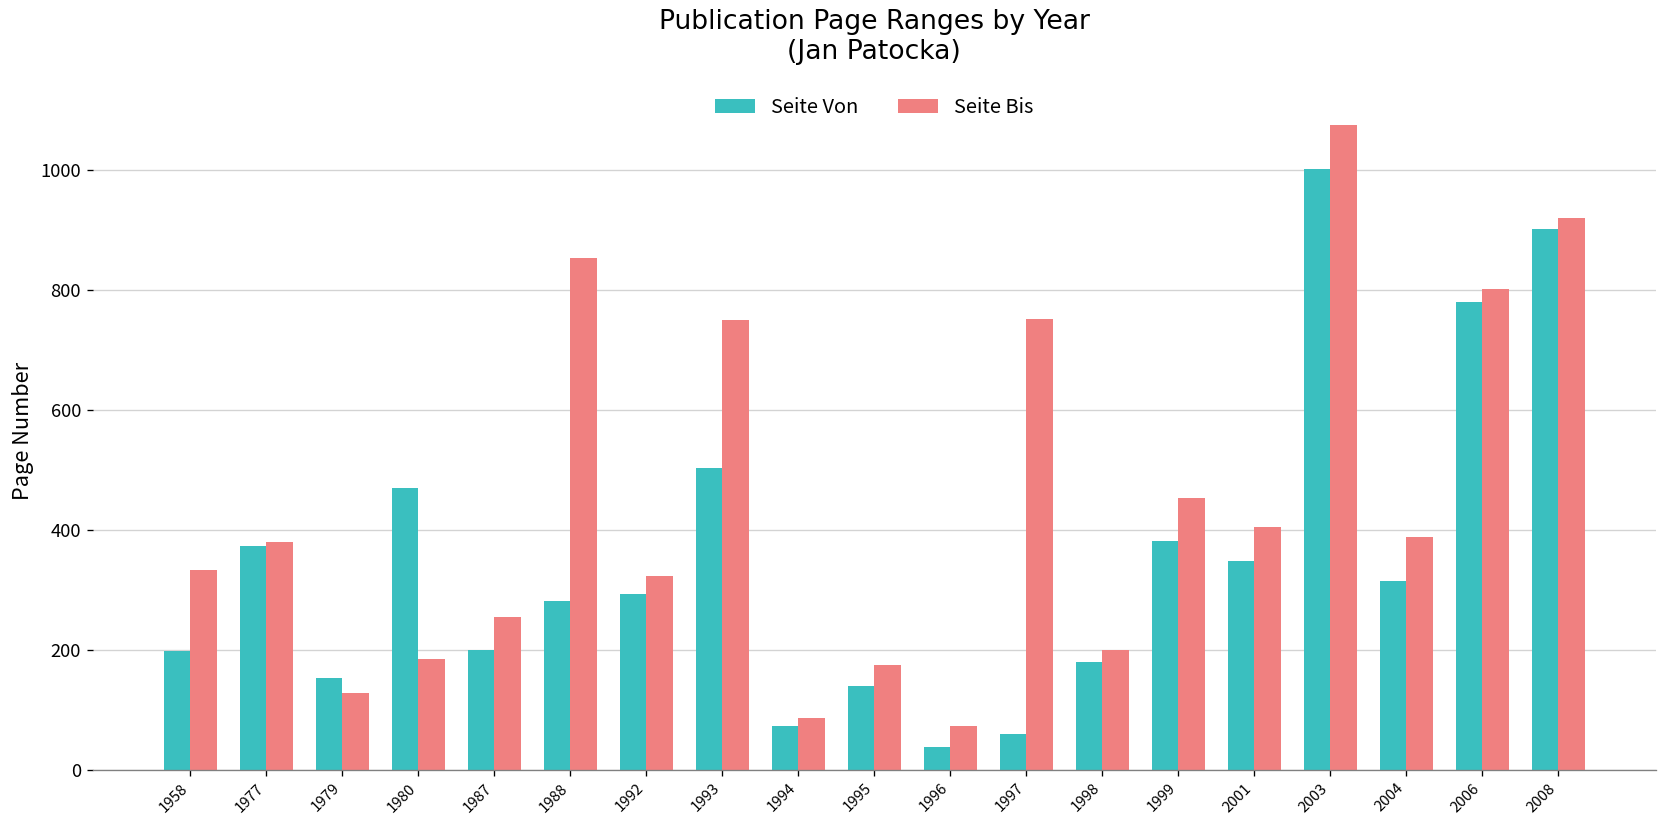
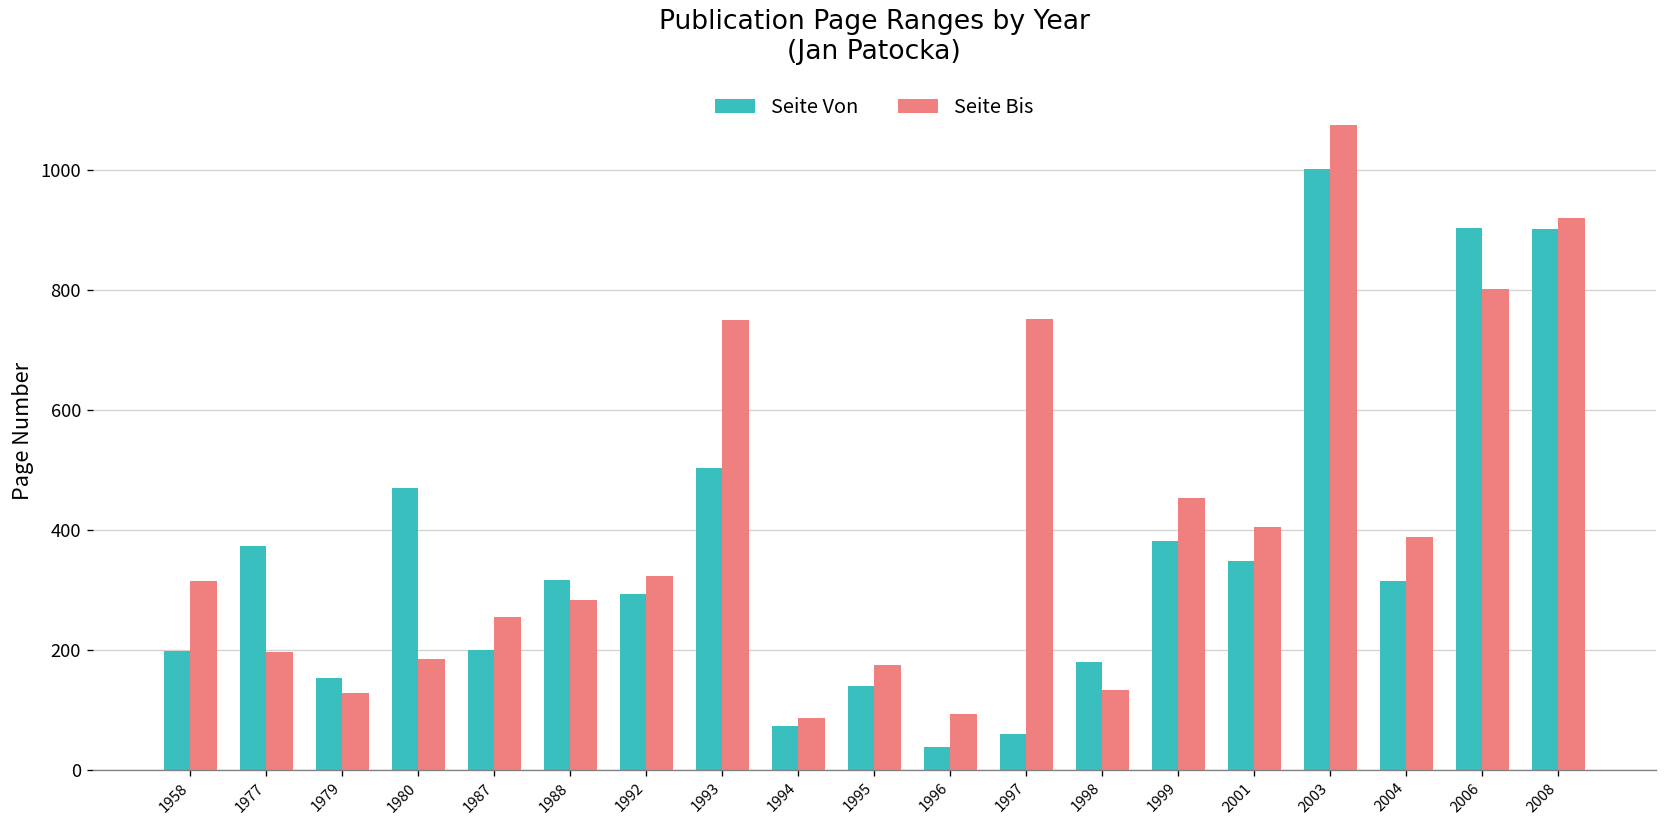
Seite Bis, 1958: 330 -> 320
Seite Bis, 1977: 380 -> 200
Seite Von, 1988: 280 -> 320
Seite Bis, 1988: 850 -> 280
Seite Bis, 1996: 70 -> 90
Seite Bis, 1998: 200 -> 130
Seite Von, 2006: 780 -> 900
